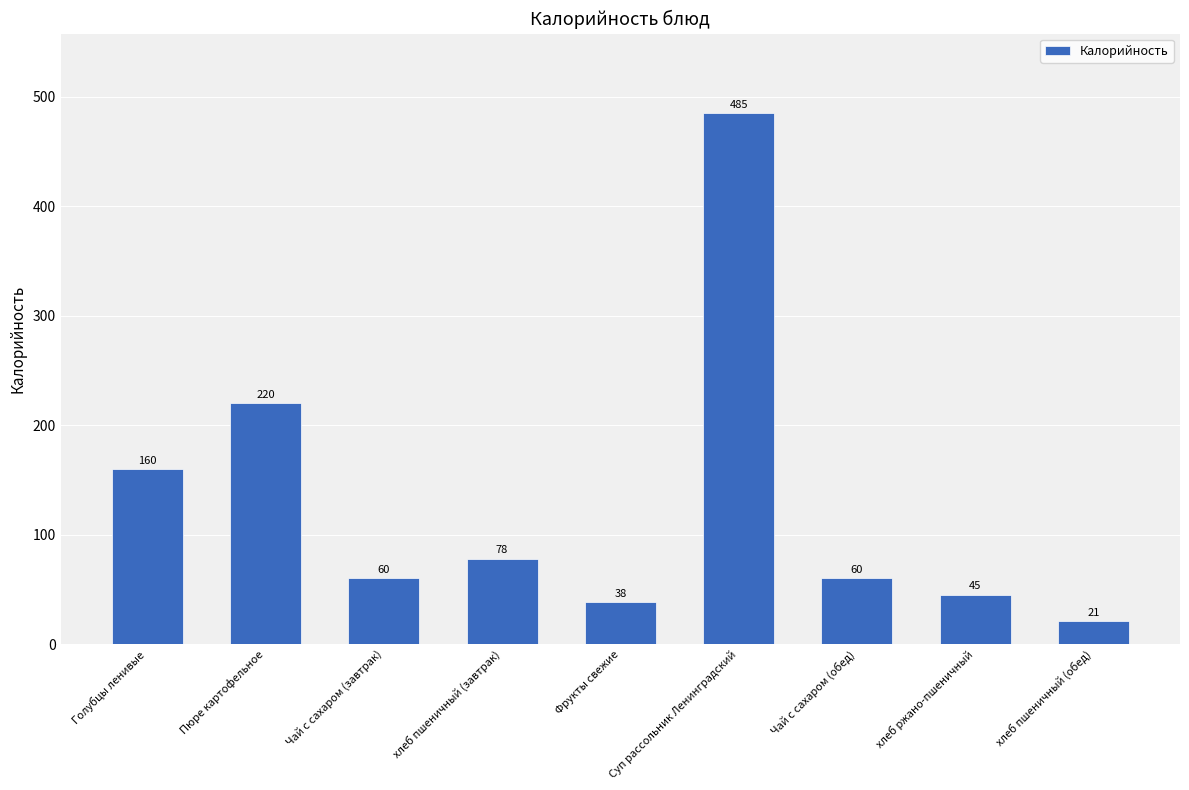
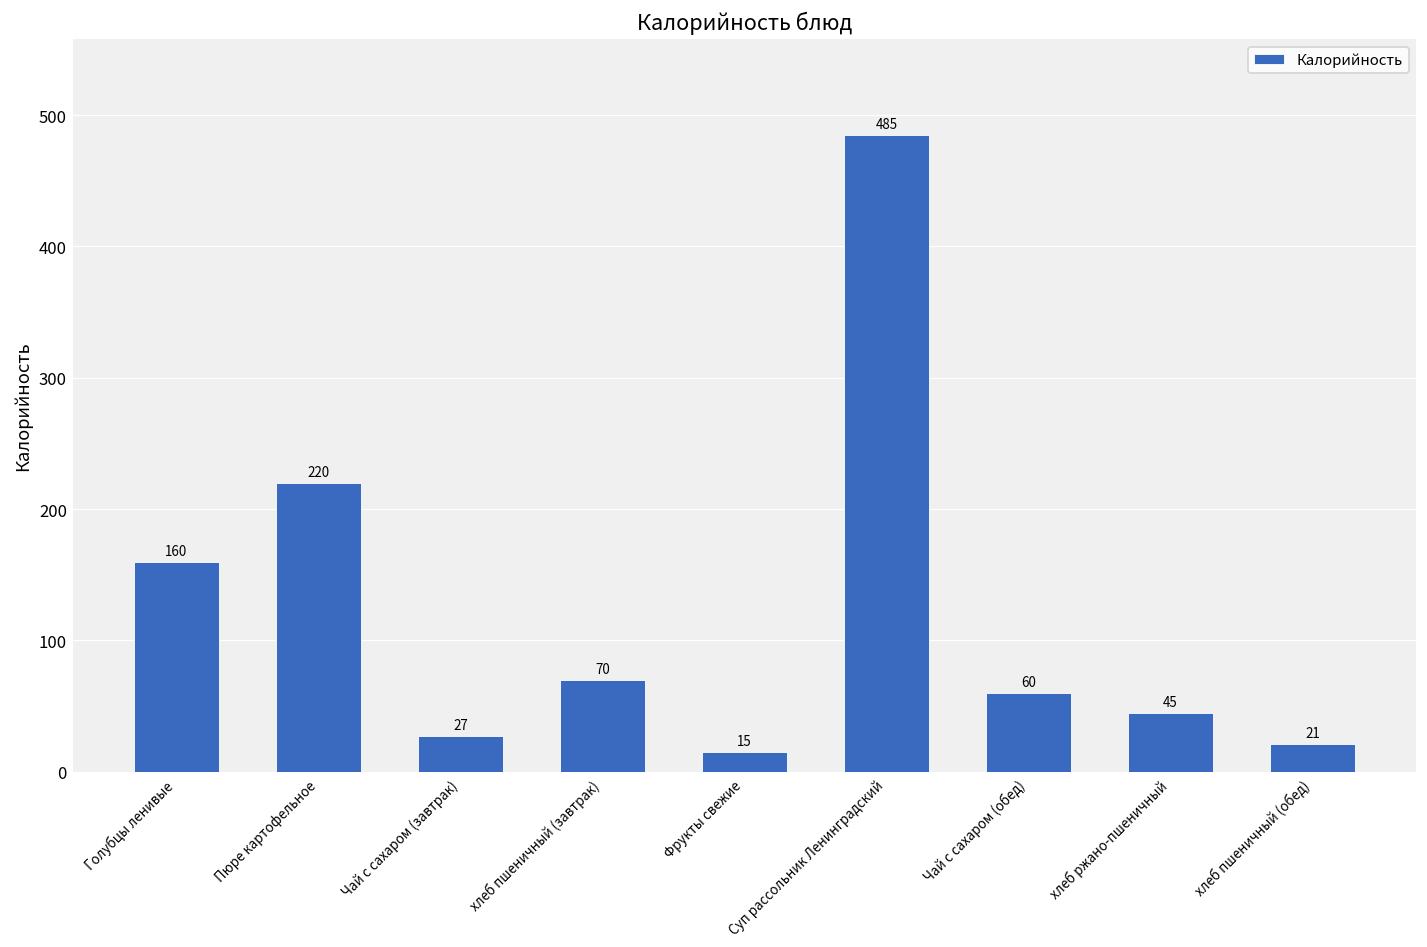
Чай с сахаром (завтрак): 60 -> 27
хлеб пшеничный (завтрак): 78 -> 70
Фрукты свежие: 38 -> 15
